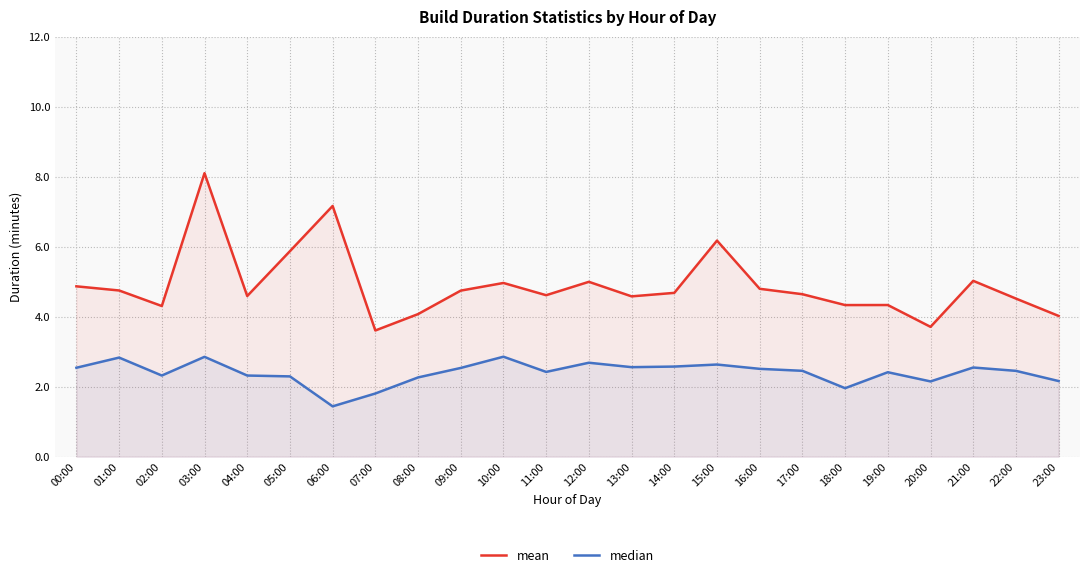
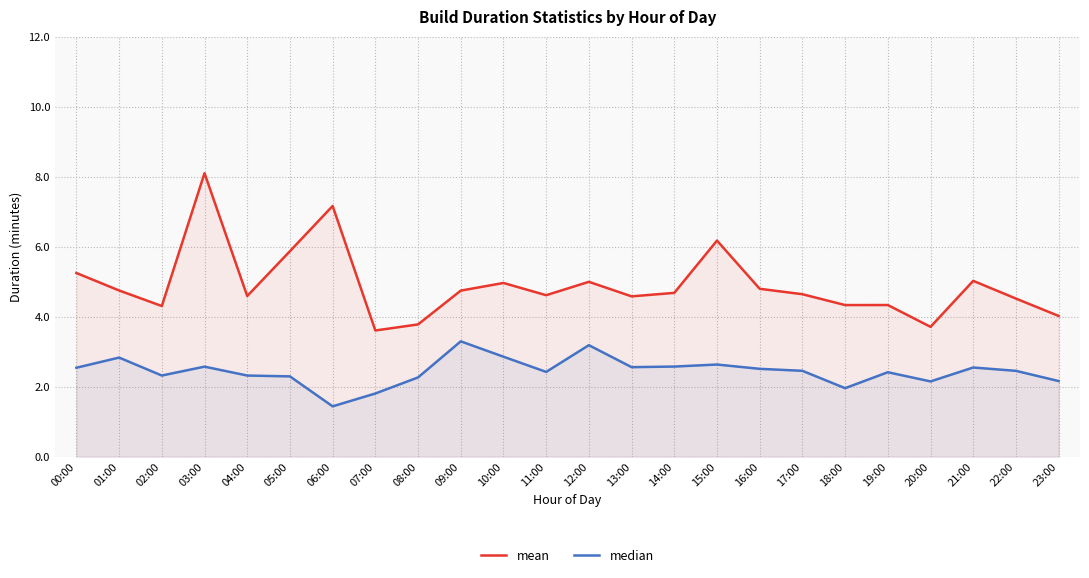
mean, 00:00: 4.9 -> 5.2
median, 03:00: 2.9 -> 2.6
mean, 08:00: 4.1 -> 3.8
median, 09:00: 2.5 -> 3.3
median, 12:00: 2.7 -> 3.2
